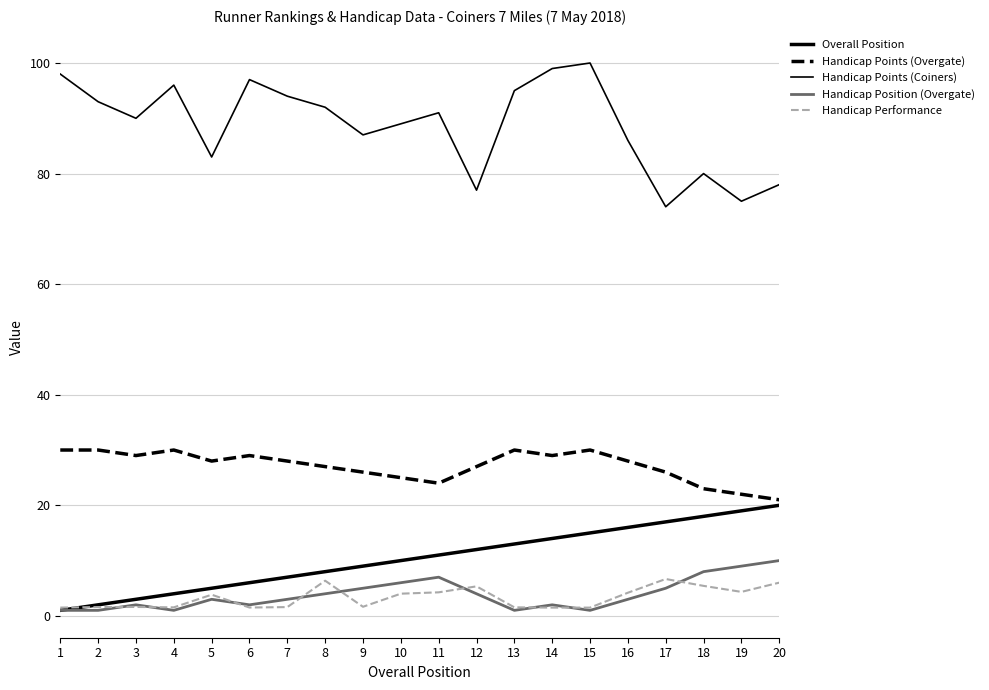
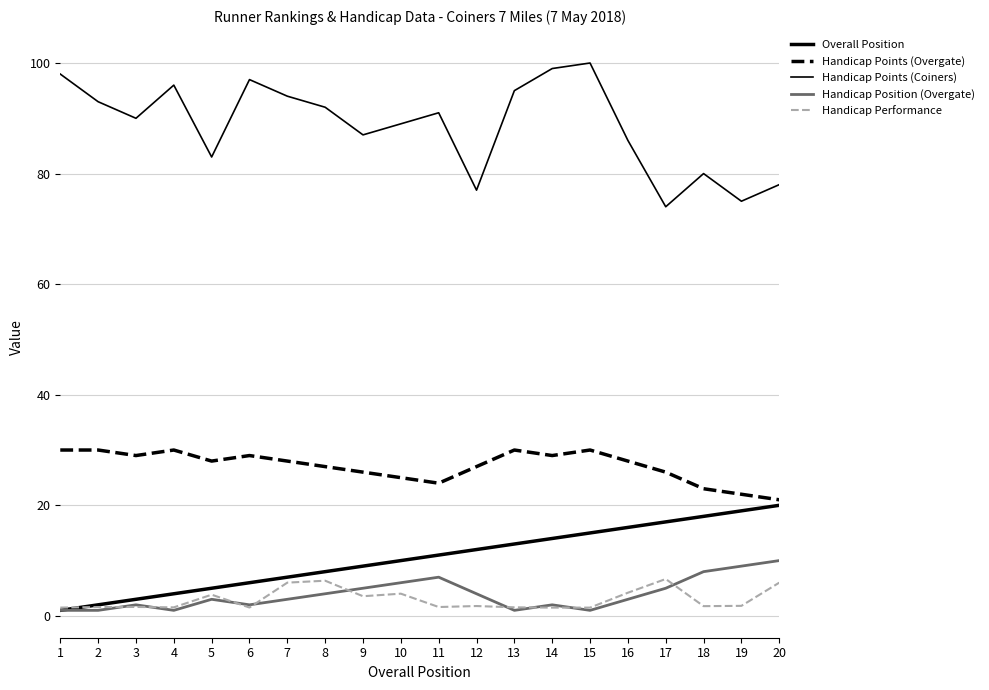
Handicap Performance, 7: 2 -> 6
Handicap Performance, 9: 2 -> 4
Handicap Performance, 11: 4 -> 2
Handicap Performance, 12: 5 -> 2
Handicap Performance, 18: 5 -> 2
Handicap Performance, 19: 4 -> 2
